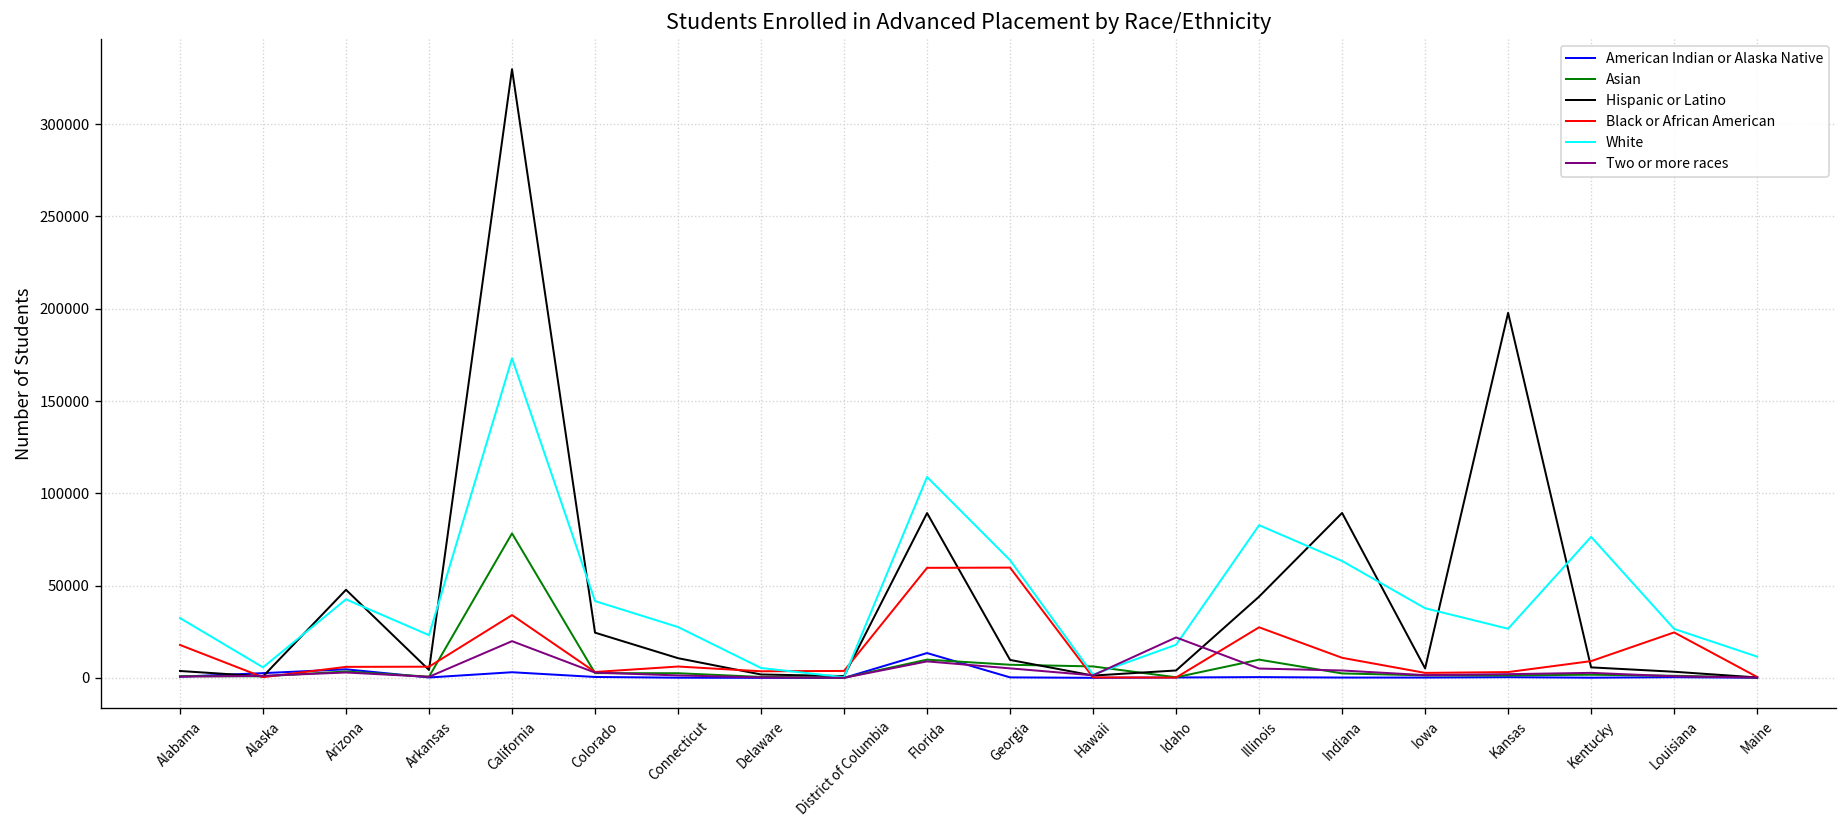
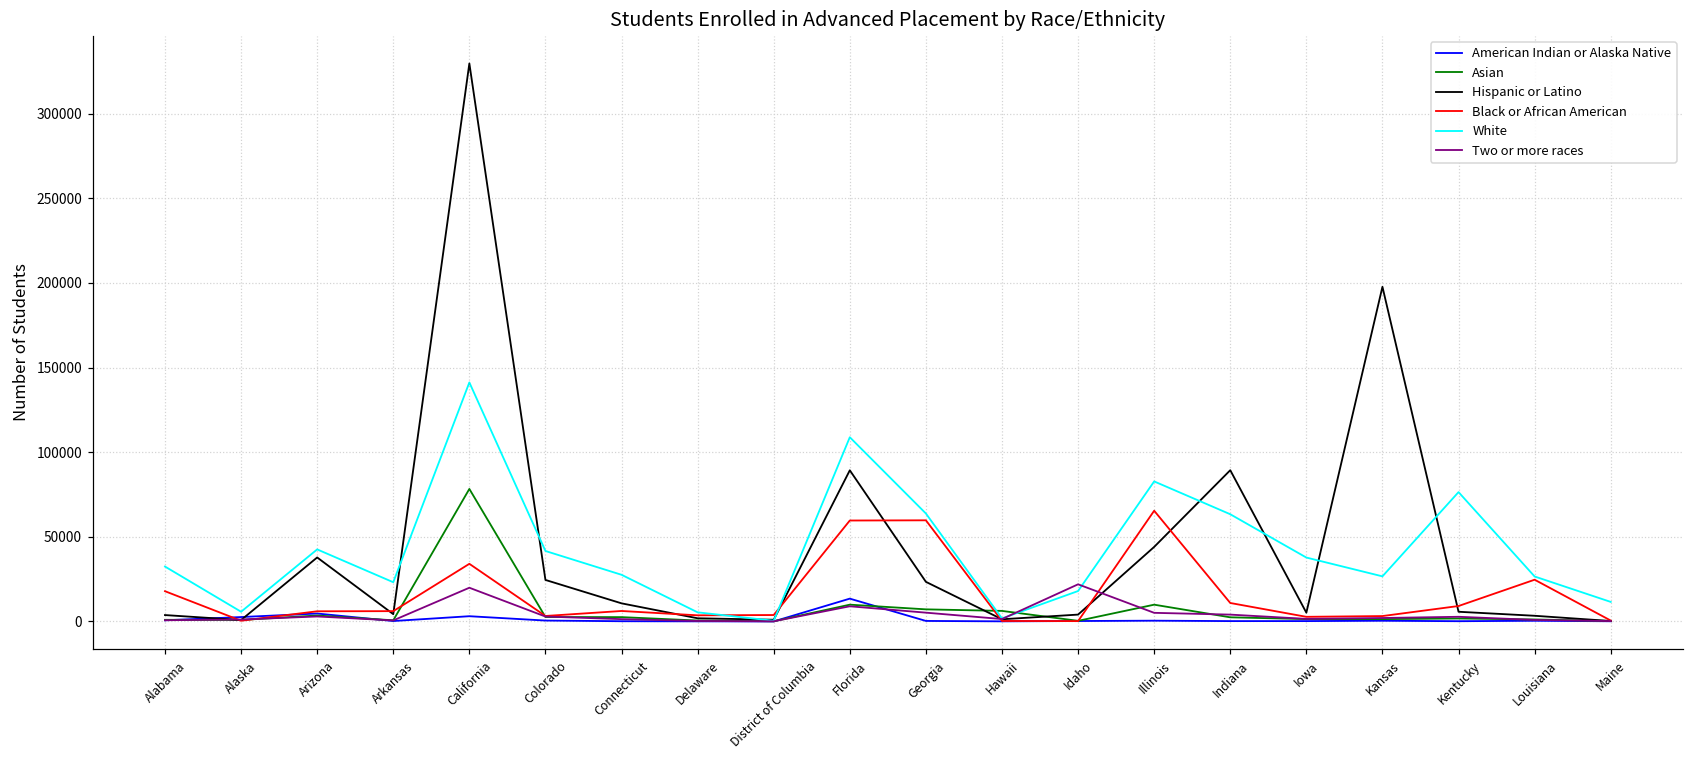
Hispanic or Latino, Arizona: 48000 -> 38000
White, California: 173000 -> 141000
Hispanic or Latino, Georgia: 10000 -> 23000
Black or African American, Illinois: 27000 -> 65000
